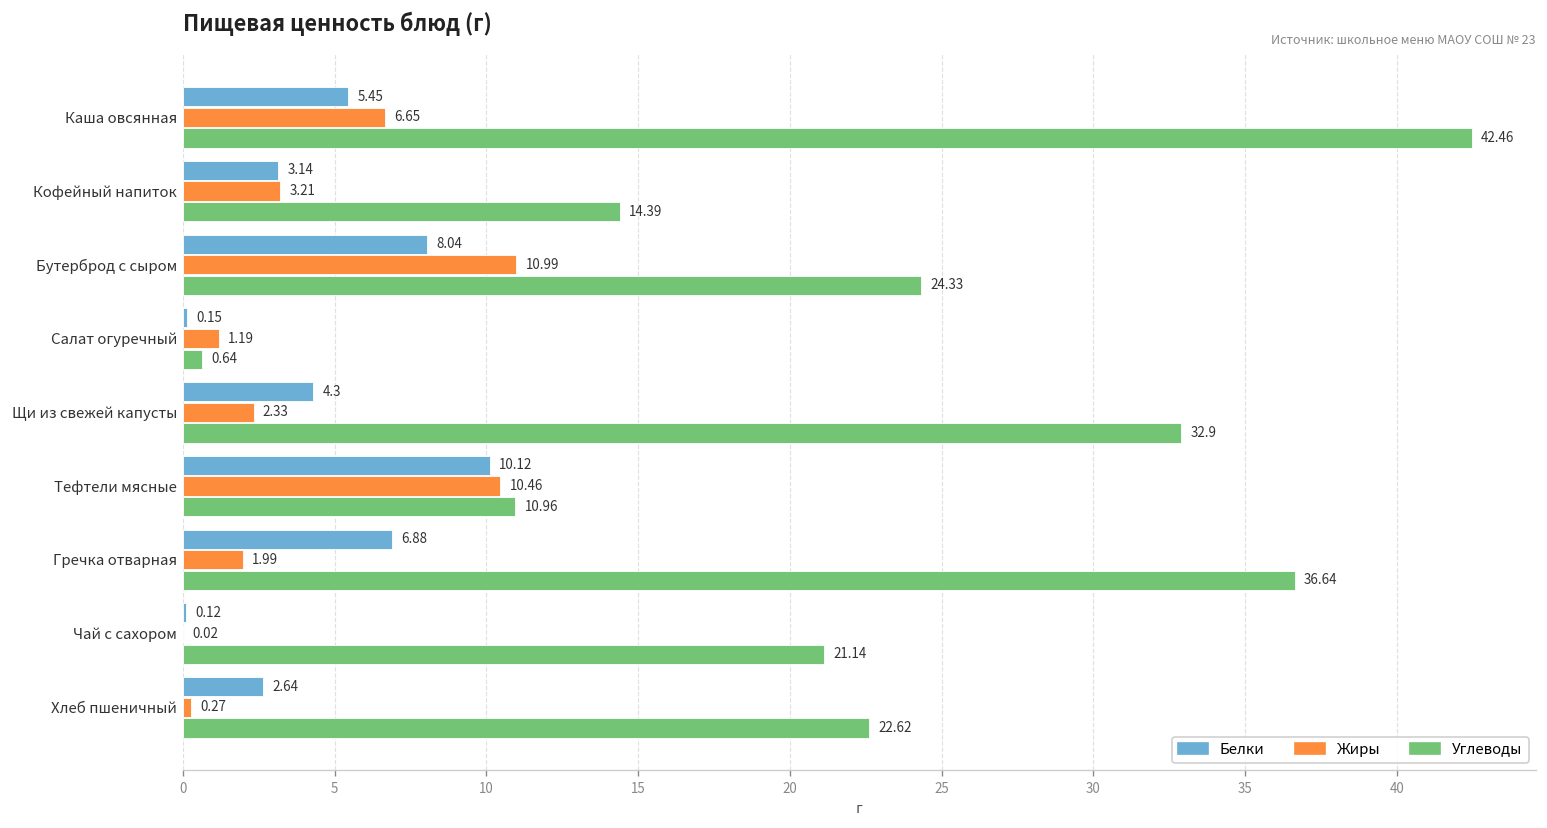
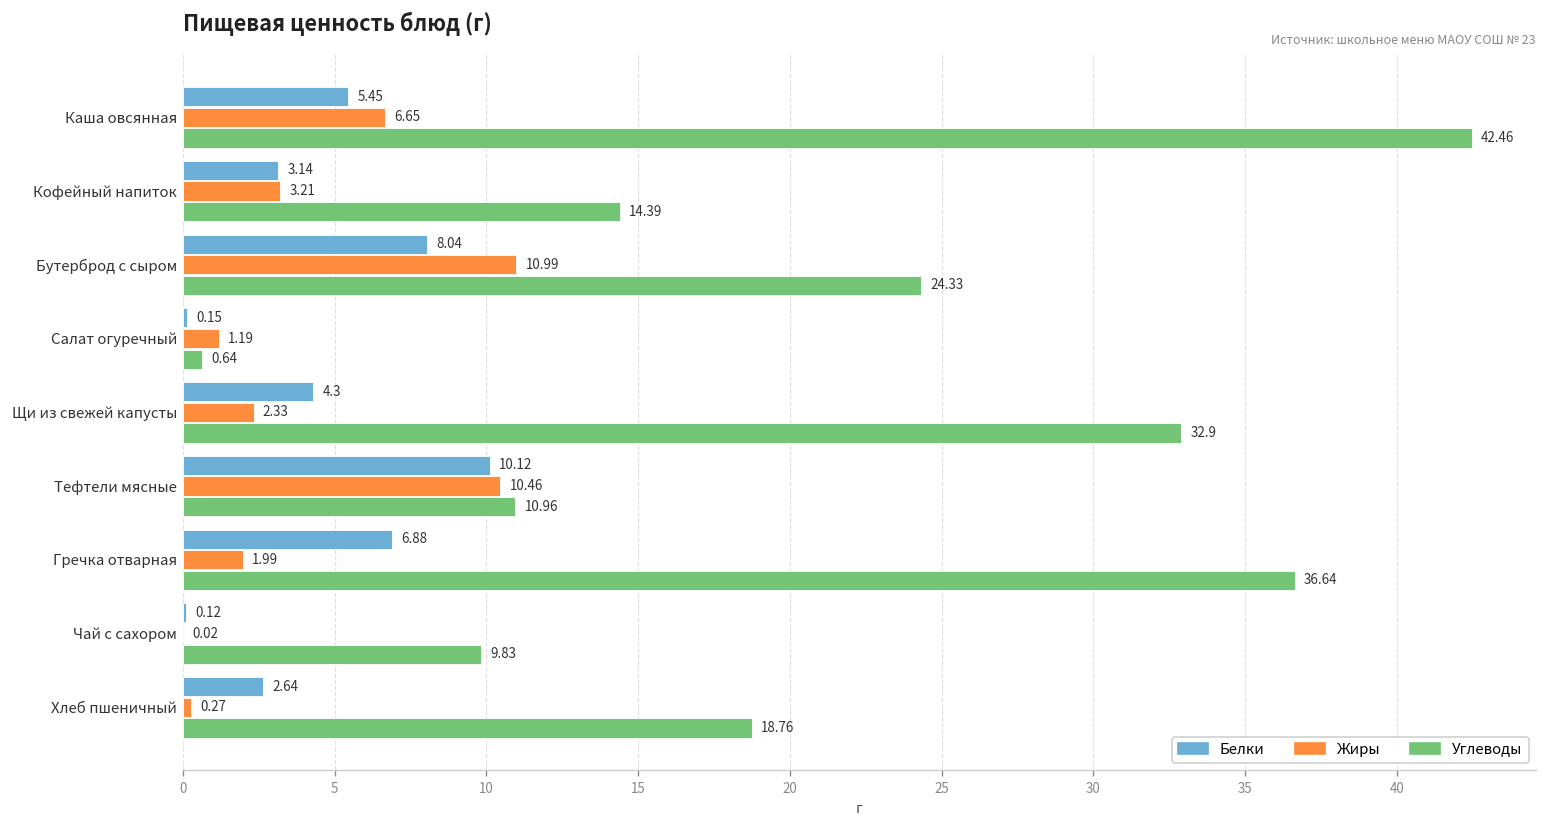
Углеводы, Чай с сахором: 21.14 -> 9.83
Углеводы, Хлеб пшеничный: 22.62 -> 18.76
